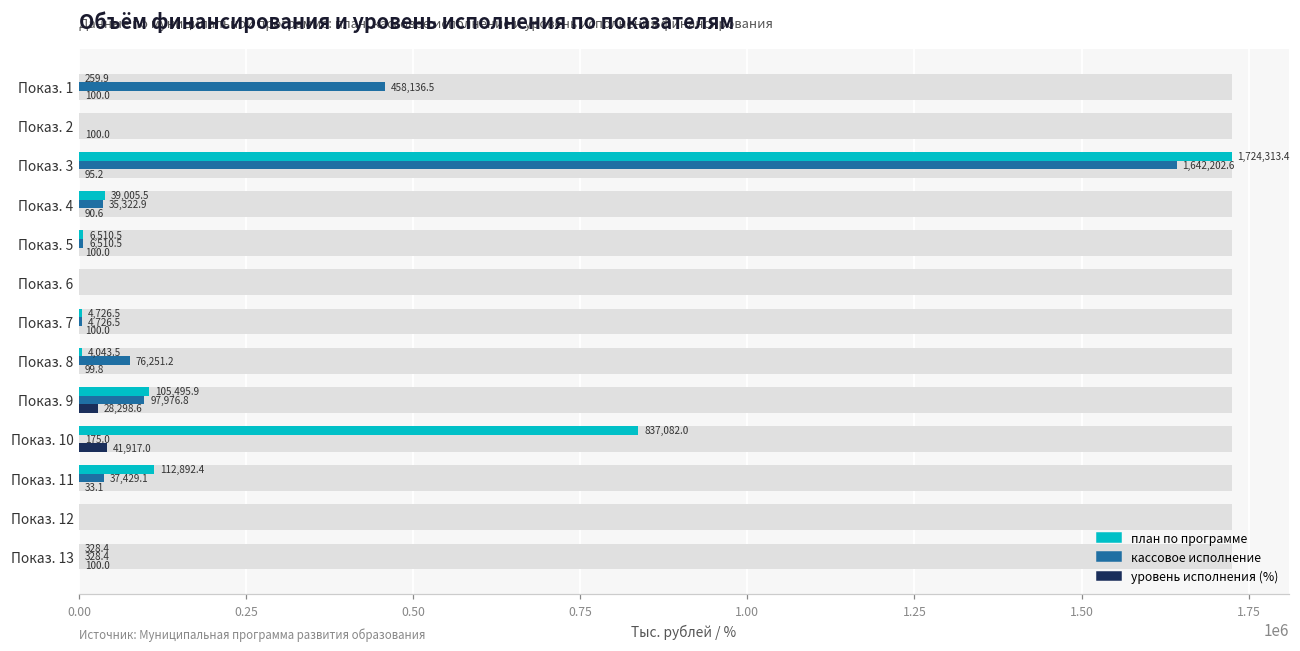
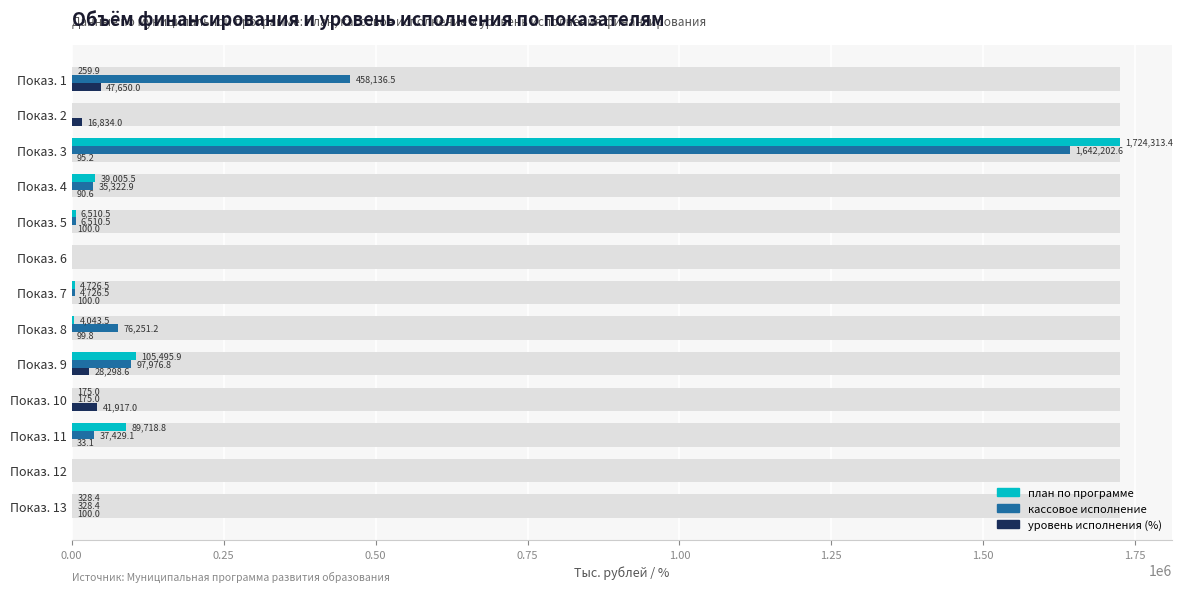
уровень исполнения (%), Показ. 1: 100.0 -> 47,650.0
уровень исполнения (%), Показ. 2: 100.0 -> 16,834.0
план по программе, Показ. 10: 837,082.0 -> 175.0
план по программе, Показ. 11: 112,892.4 -> 89,718.8
